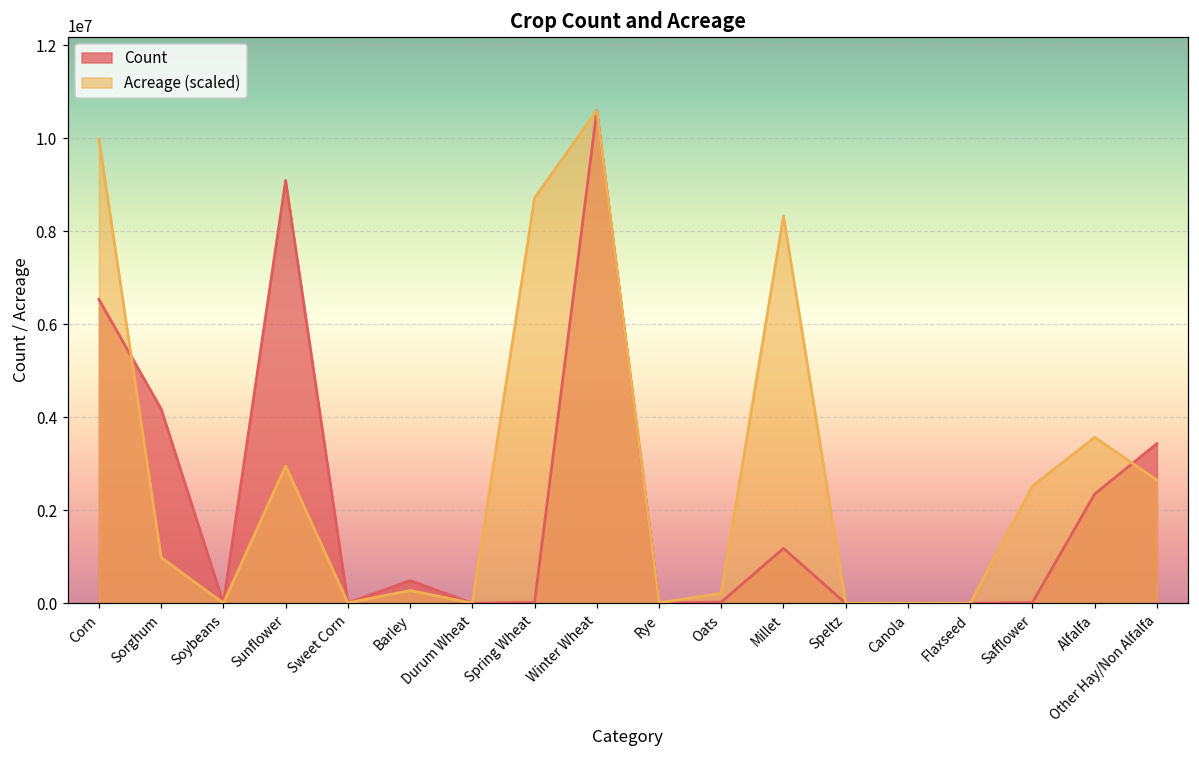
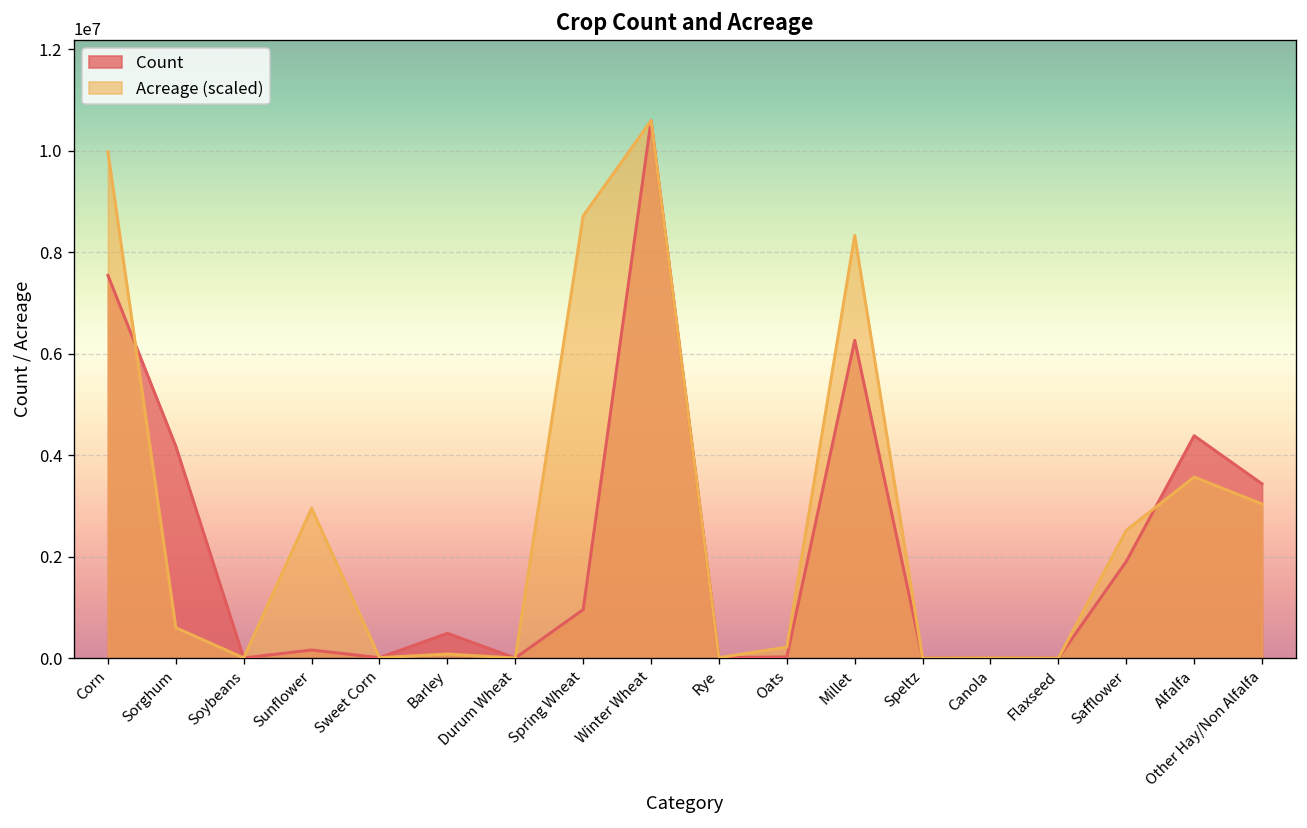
Count, Corn: 6500000 -> 7500000
Acreage (scaled), Sorghum: 1000000 -> 600000
Count, Sunflower: 9100000 -> 200000
Acreage (scaled), Barley: 300000 -> 100000
Count, Spring Wheat: 0 -> 1000000
Count, Millet: 1200000 -> 6300000
Count, Safflower: 0 -> 1900000
Count, Alfalfa: 2400000 -> 4400000
Acreage (scaled), Other Hay/Non Alfalfa: 2700000 -> 3000000
